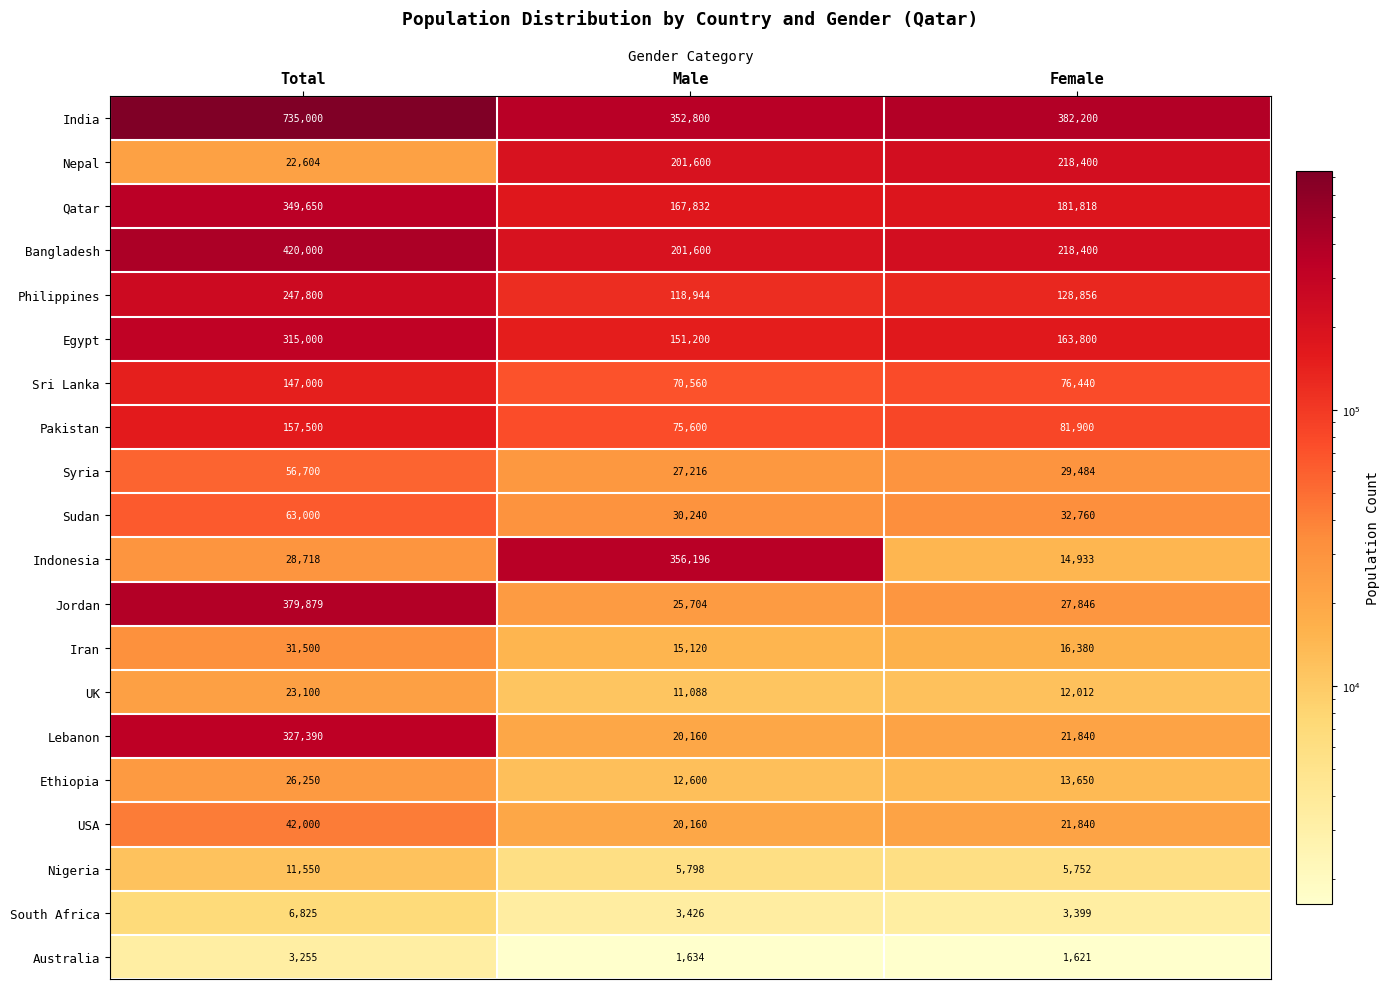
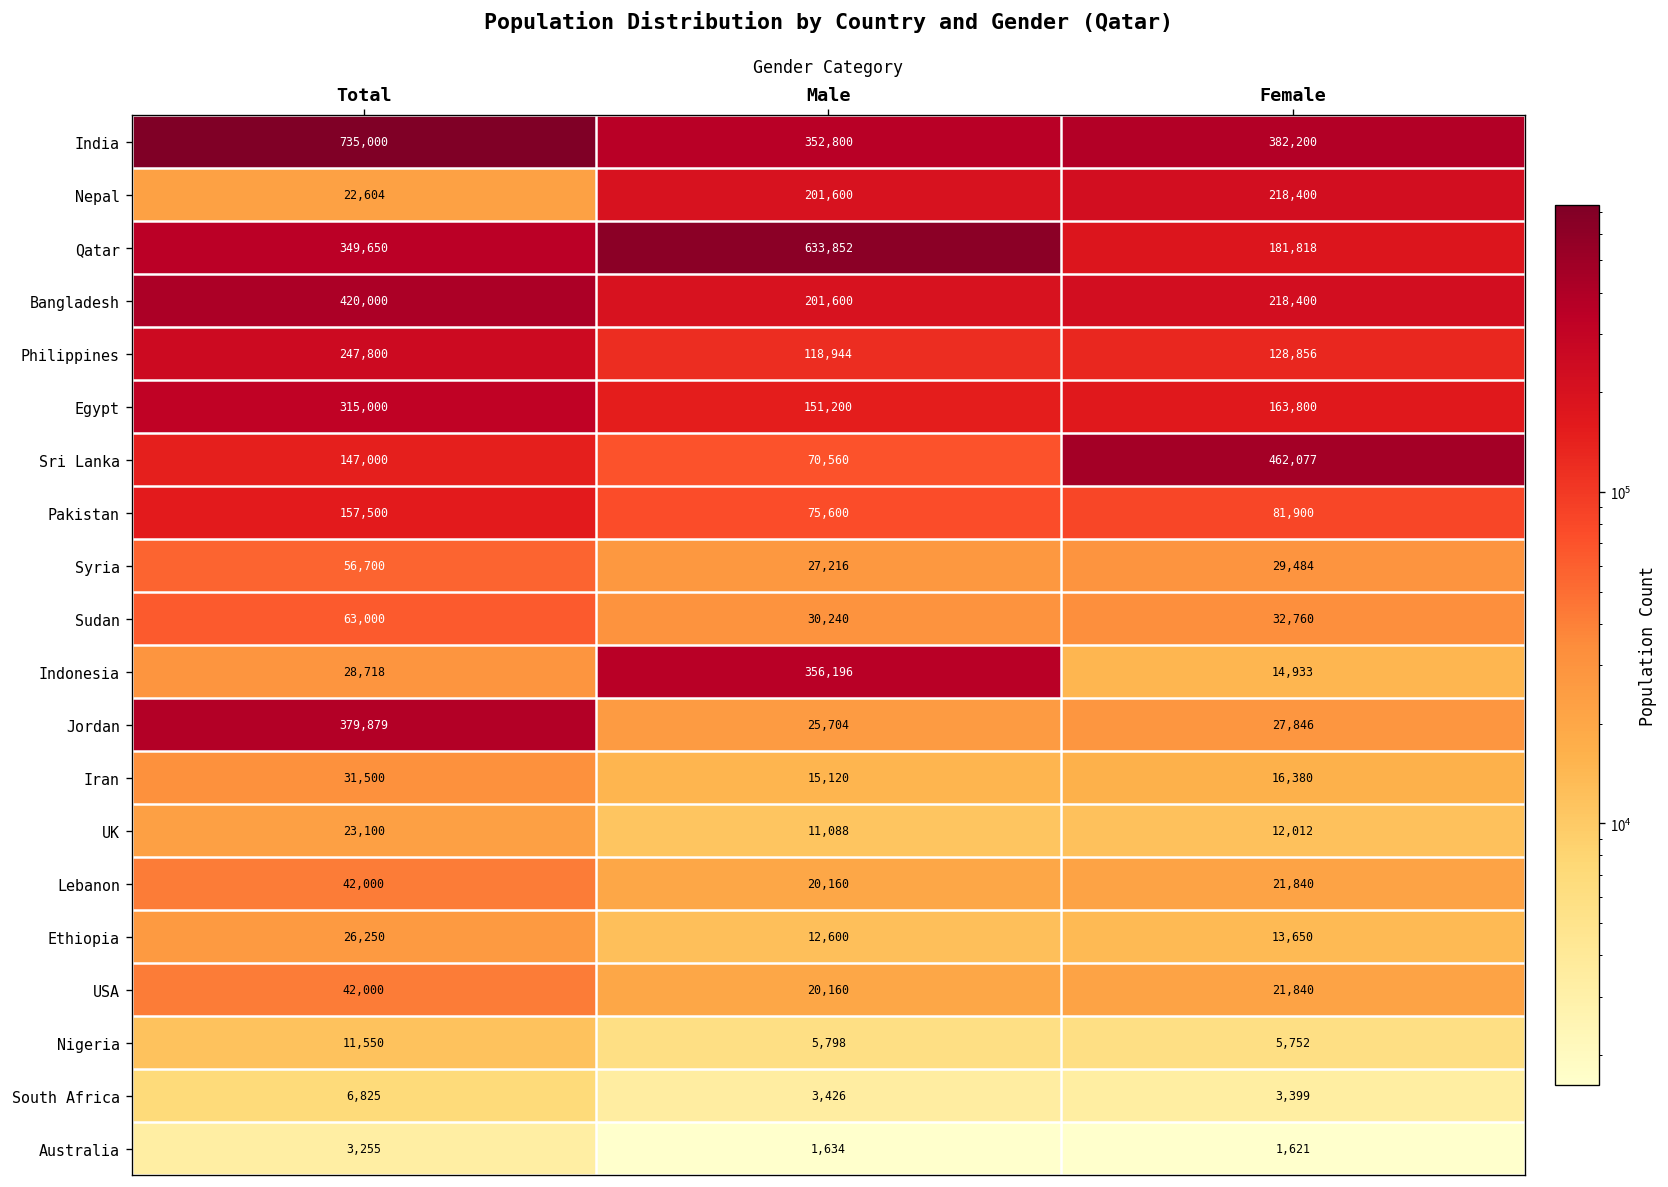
Qatar, Male: 167,832 -> 633,852
Sri Lanka, Female: 76,440 -> 462,077
Lebanon, Total: 327,390 -> 42,000
